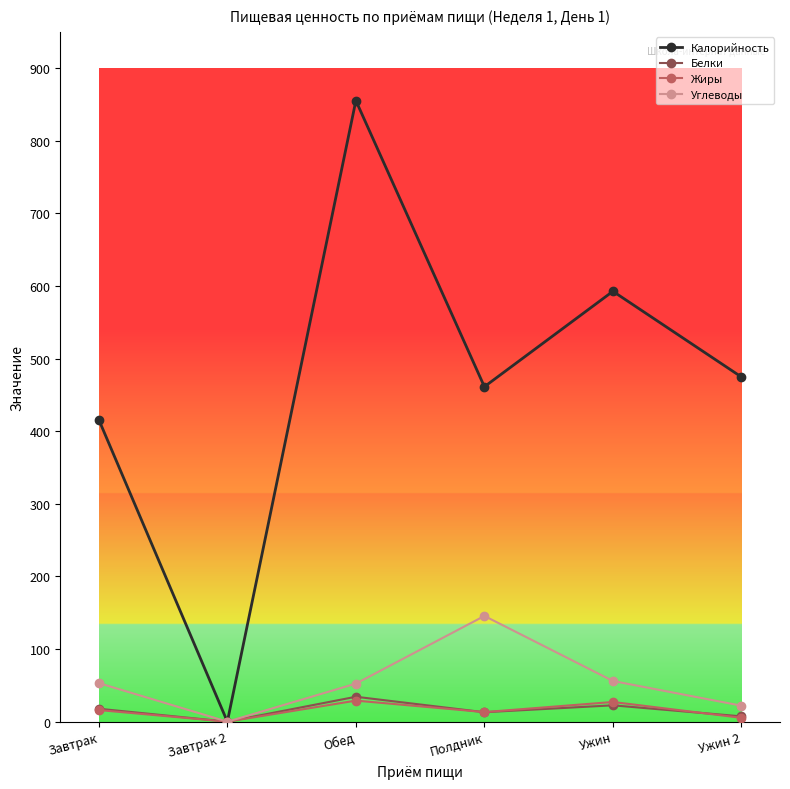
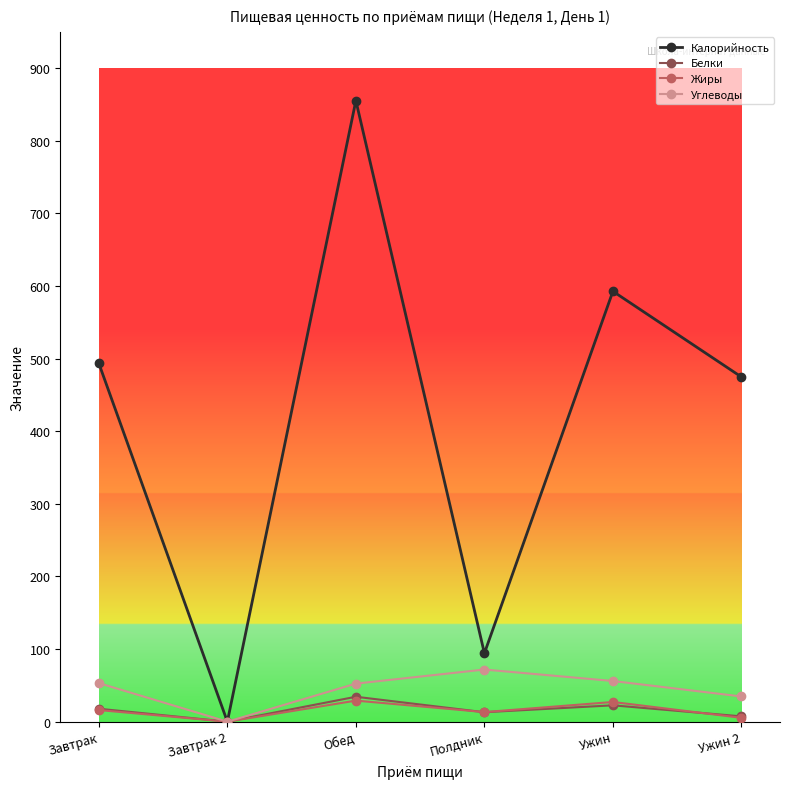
Калорийность, Завтрак: 420 -> 490
Калорийность, Полдник: 460 -> 90
Углеводы, Полдник: 150 -> 70
Углеводы, Ужин 2: 20 -> 30
